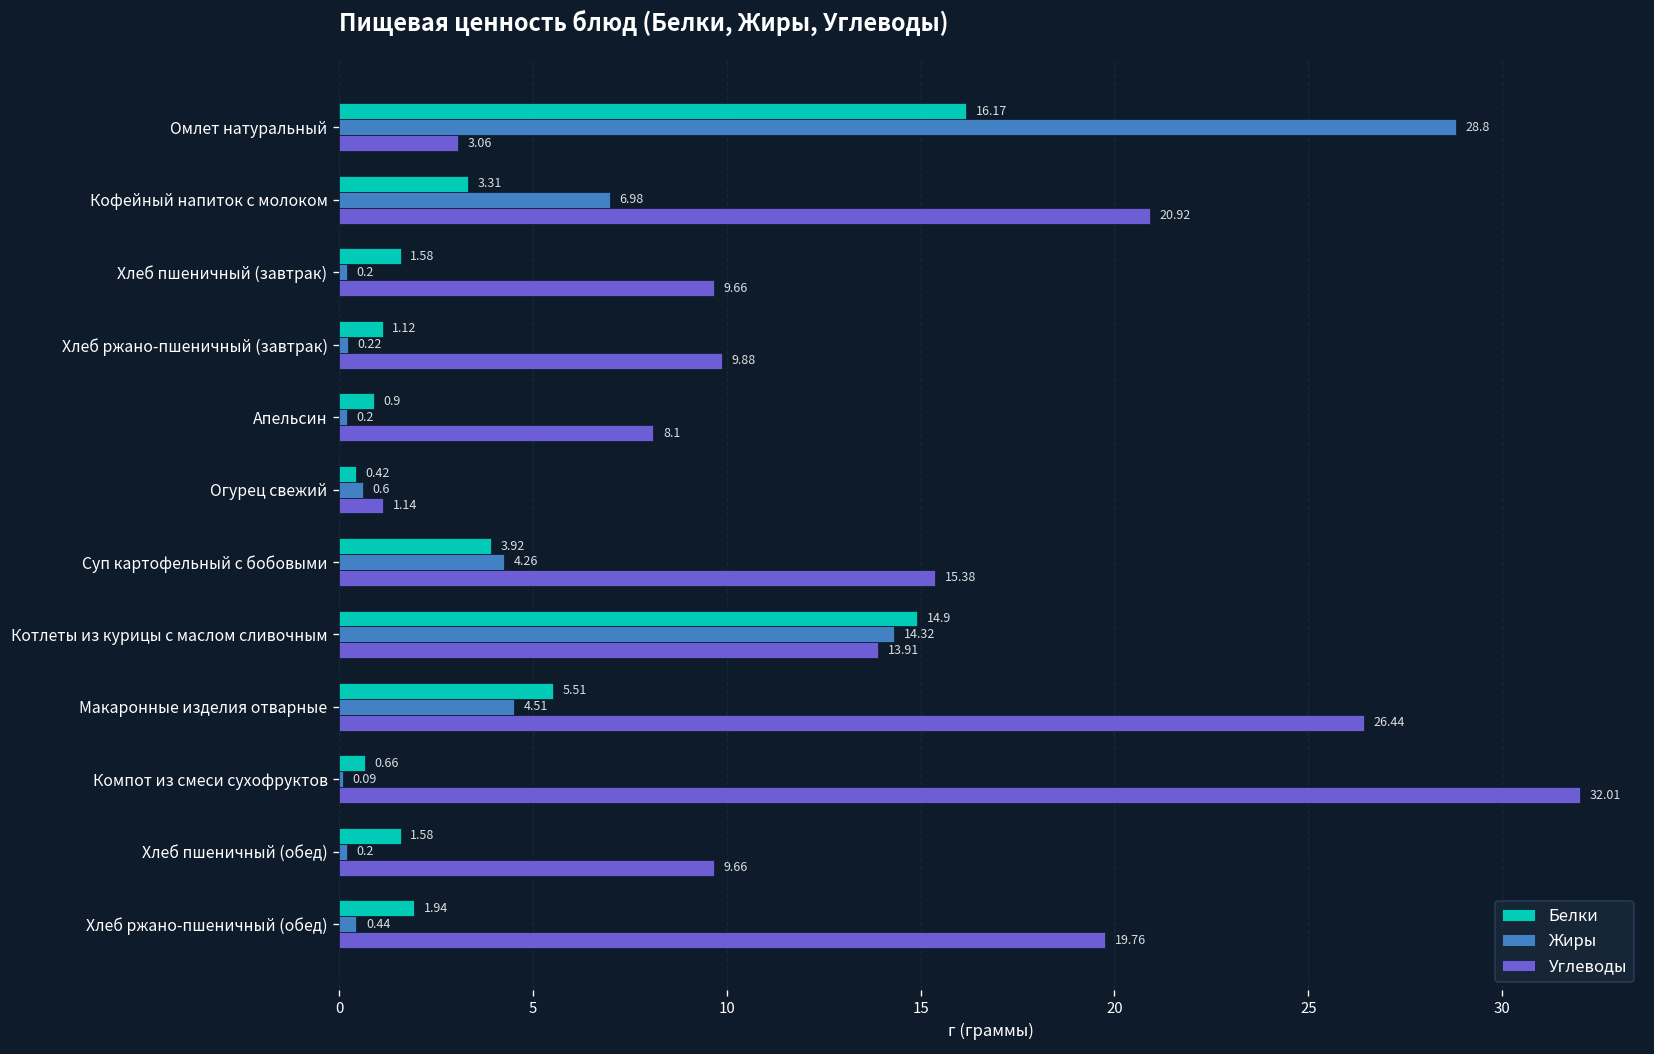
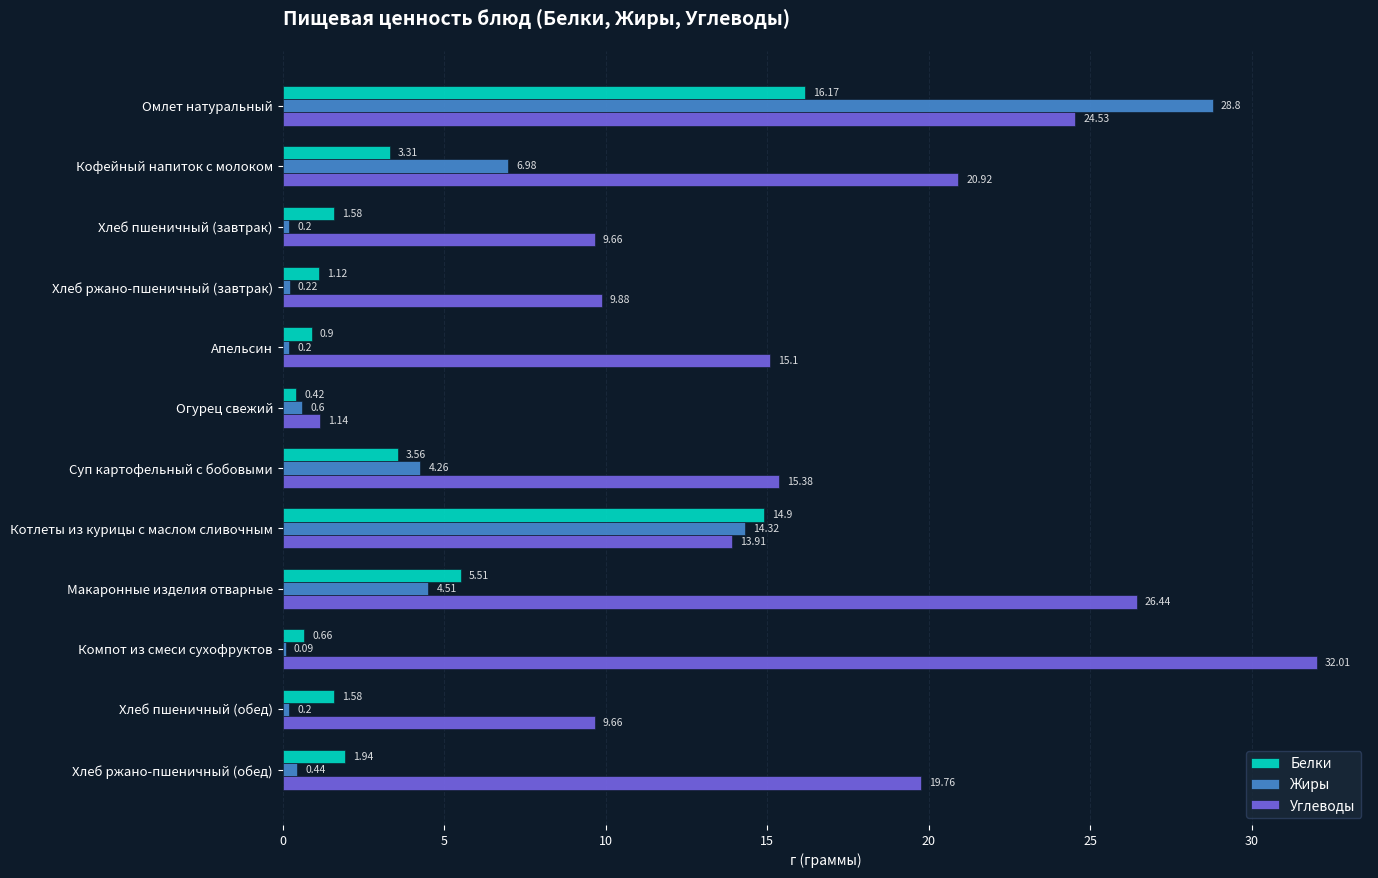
Углеводы, Омлет натуральный: 3.06 -> 24.53
Углеводы, Апельсин: 8.1 -> 15.1
Белки, Суп картофельный с бобовыми: 3.92 -> 3.56
